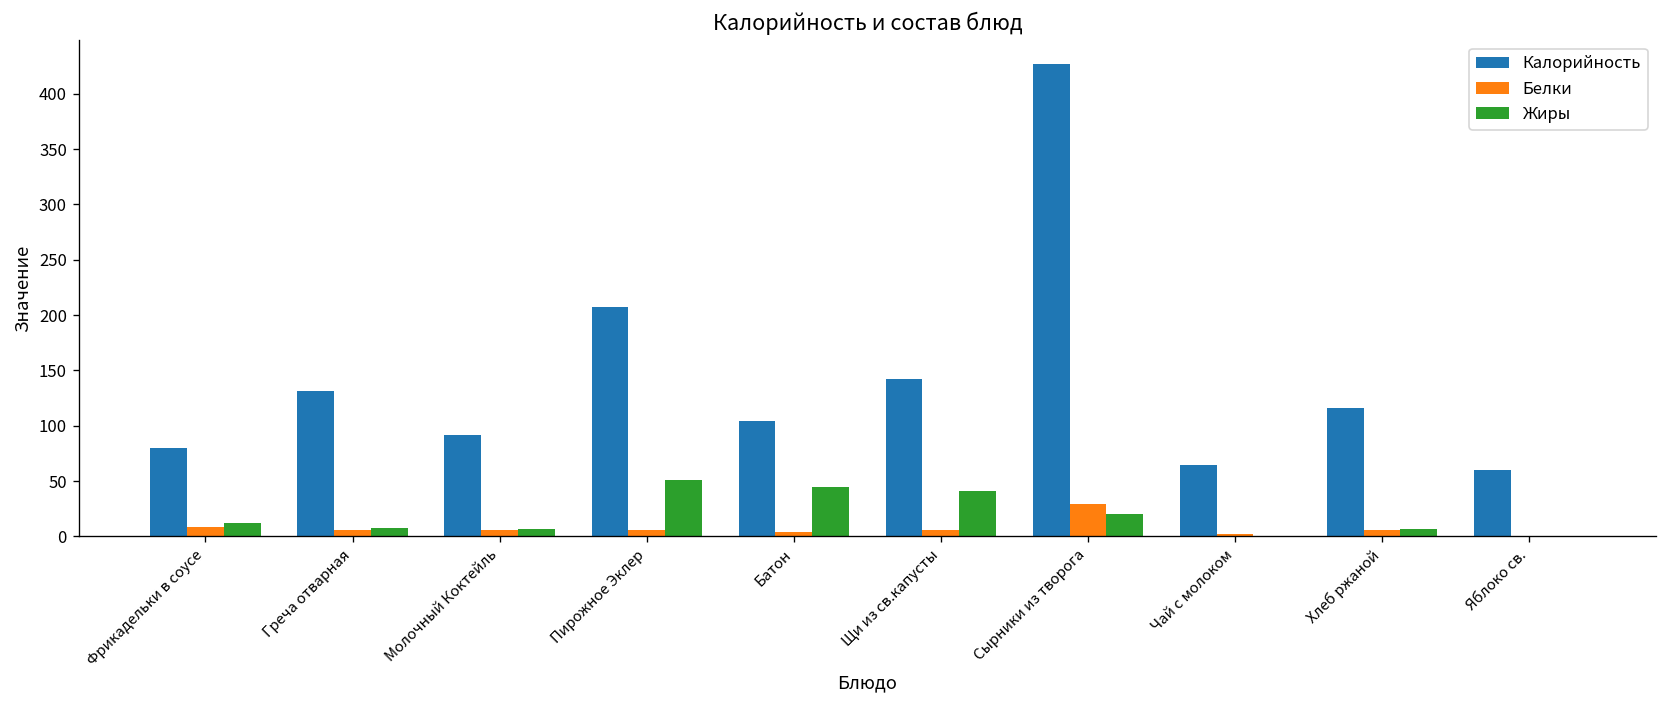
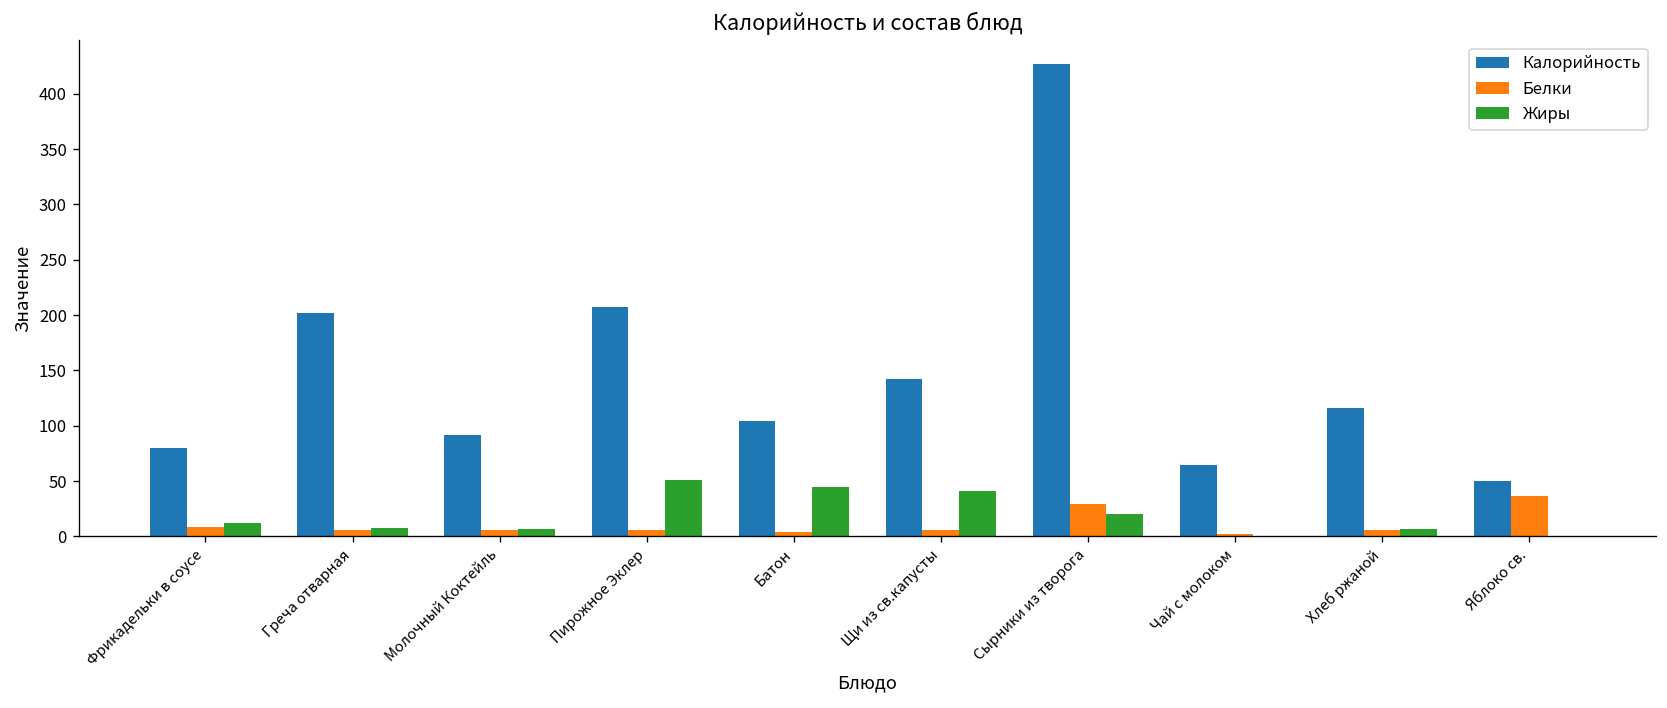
Калорийность, Греча отварная: 130 -> 200
Калорийность, Яблоко св.: 60 -> 50
Белки, Яблоко св.: 0 -> 40
